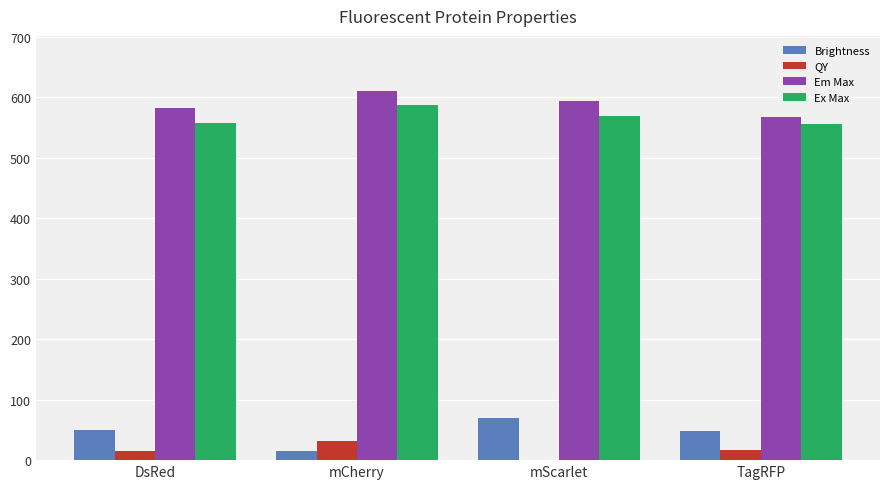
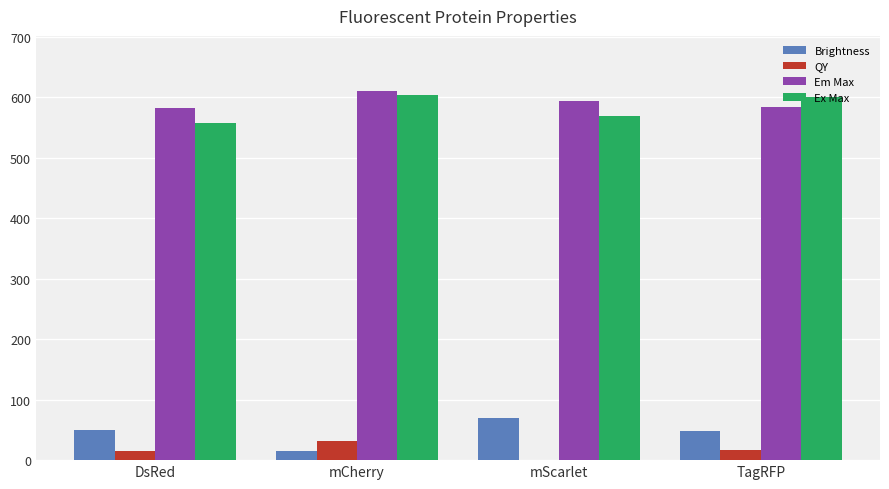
Ex Max, mCherry: 590 -> 600
Em Max, TagRFP: 570 -> 580
Ex Max, TagRFP: 560 -> 600
